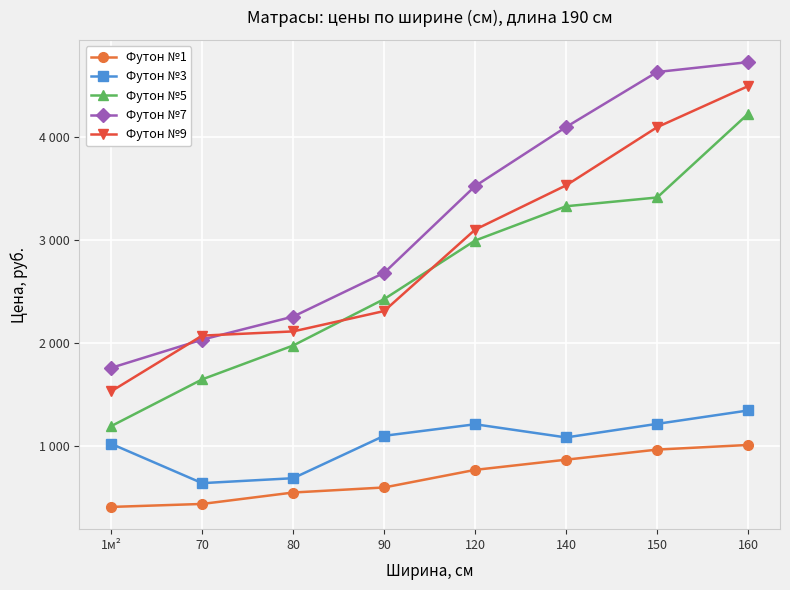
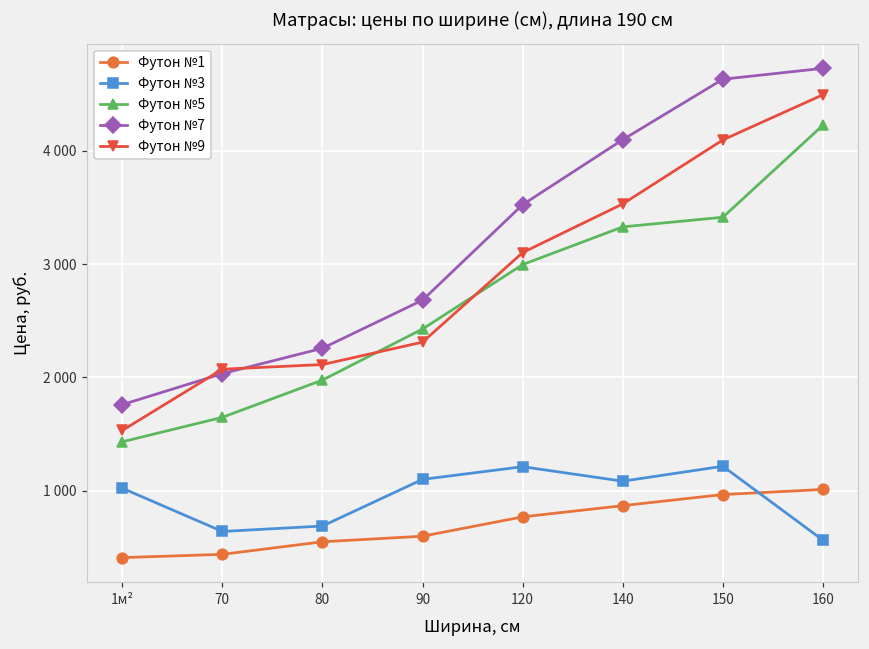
Футон №5, 1м²: 1190 -> 1430
Футон №3, 160: 1350 -> 560
